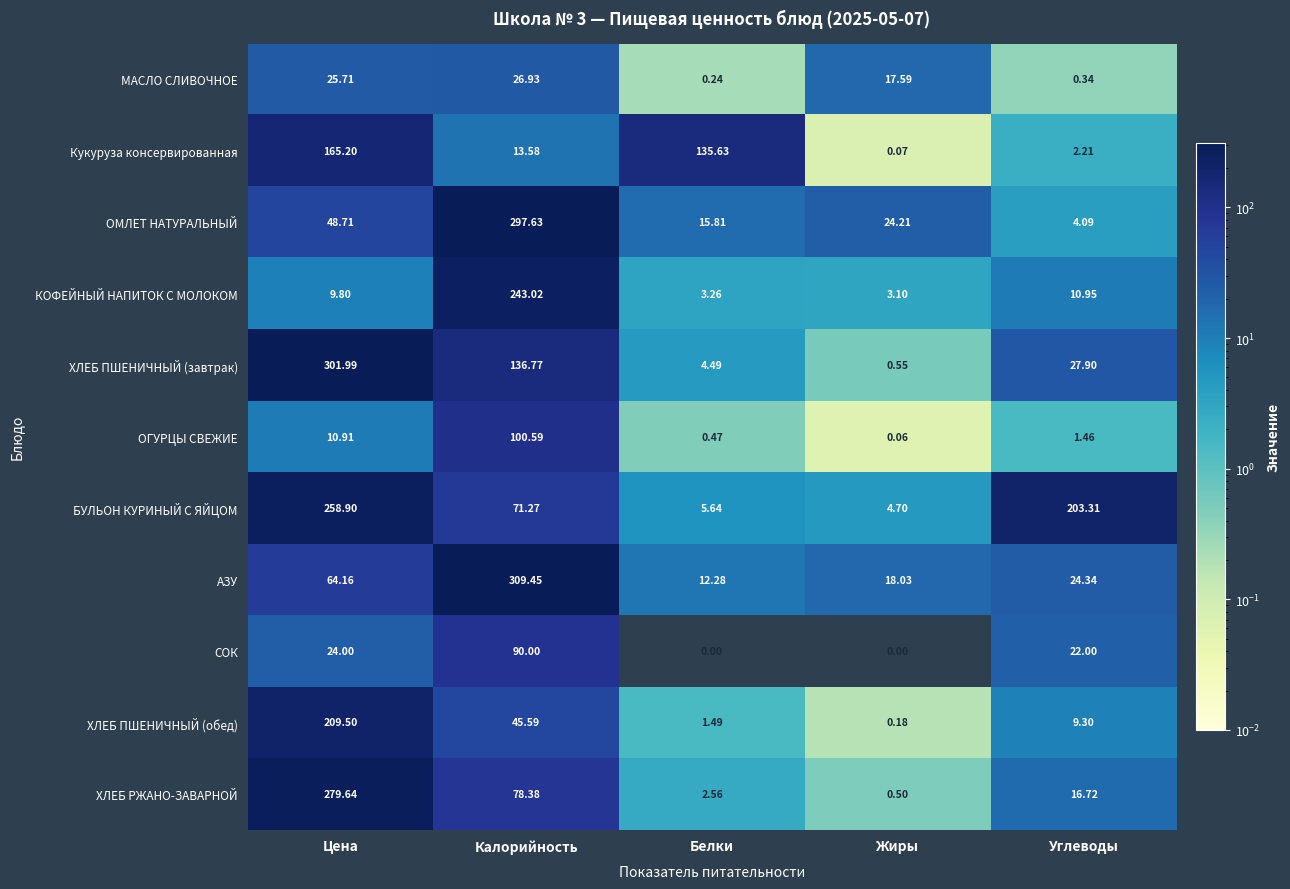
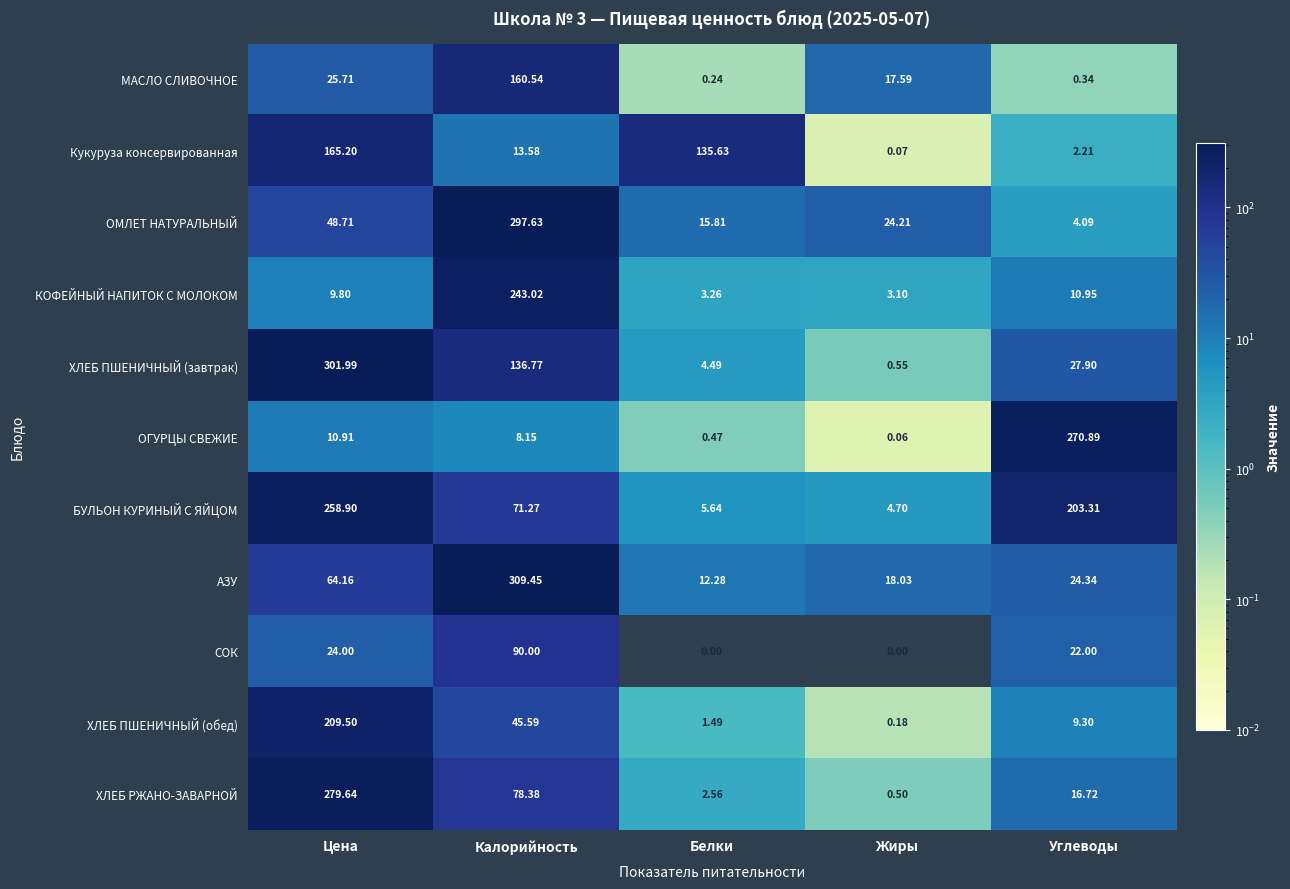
МАСЛО СЛИВОЧНОЕ, Калорийность: 26.93 -> 160.54
ОГУРЦЫ СВЕЖИЕ, Калорийность: 100.59 -> 8.15
ОГУРЦЫ СВЕЖИЕ, Углеводы: 1.46 -> 270.89
